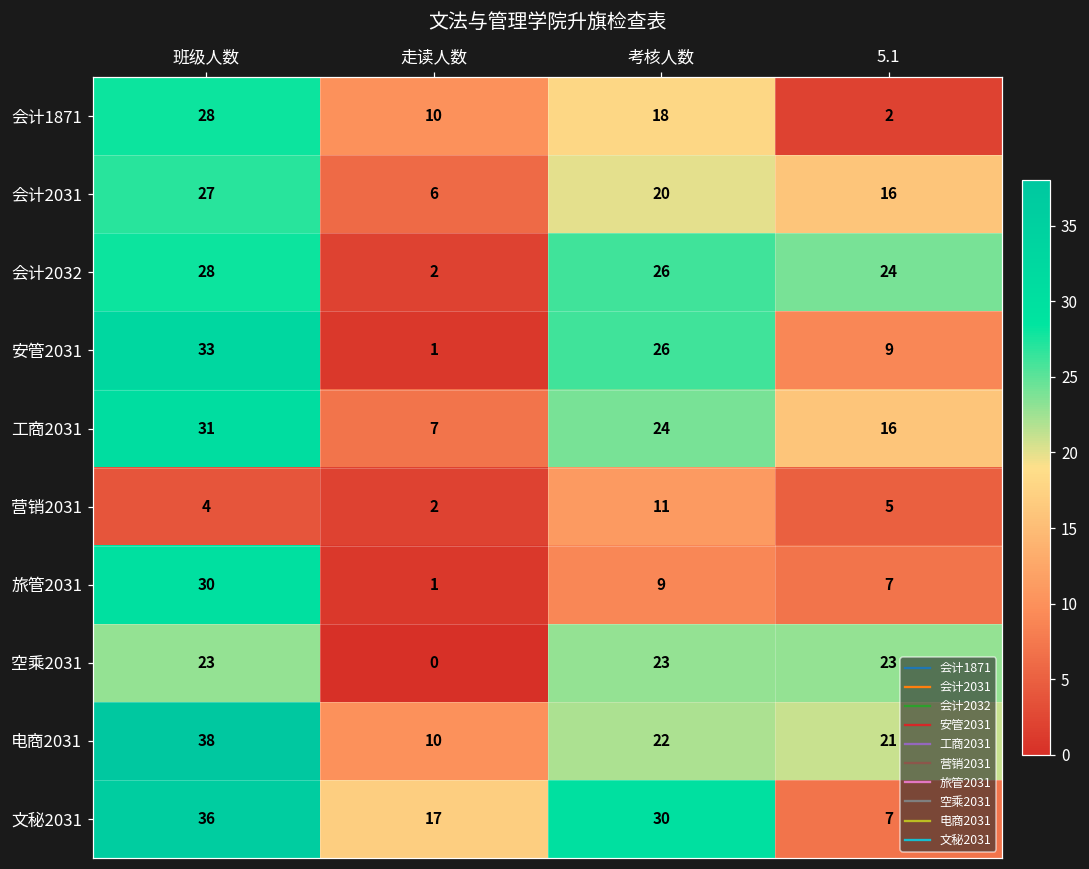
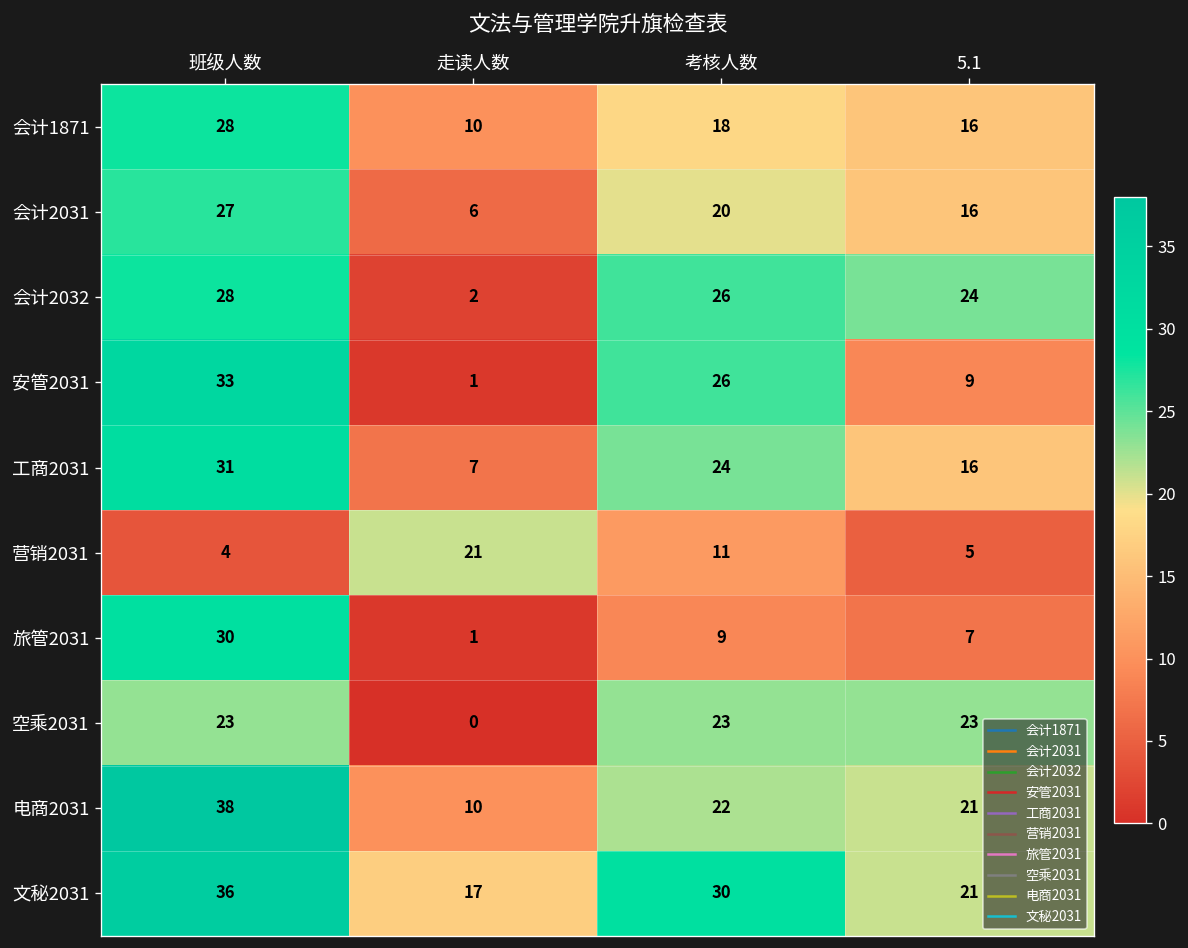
会计1871, 5.1: 2 -> 16
营销2031, 走读人数: 2 -> 21
文秘2031, 5.1: 7 -> 21
